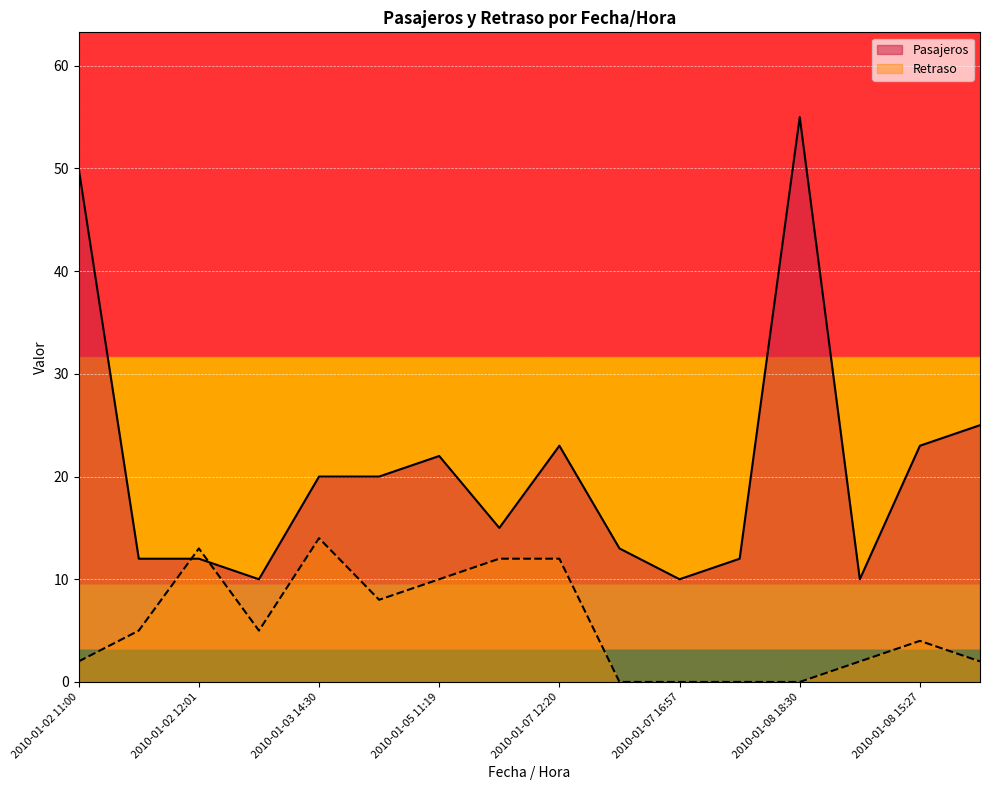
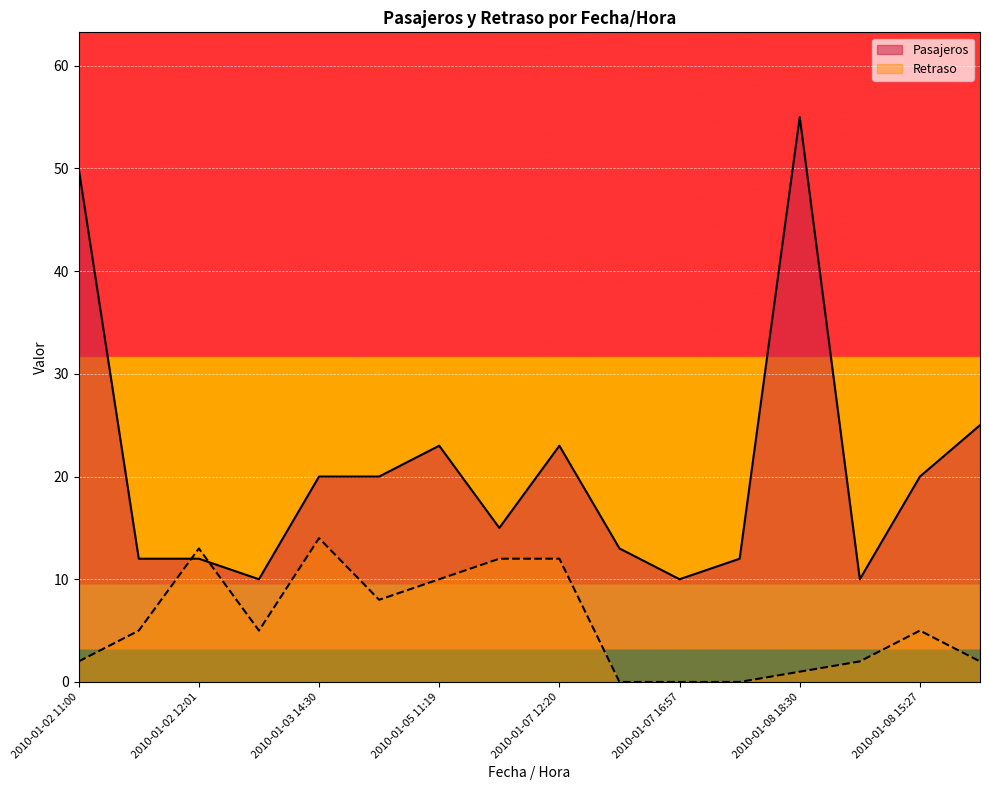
Pasajeros, 2010-01-05 11:19: 22 -> 23
Retraso, 2010-01-08 18:30: 0 -> 1
Pasajeros, 2010-01-08 15:27: 23 -> 20
Retraso, 2010-01-08 15:27: 4 -> 5
